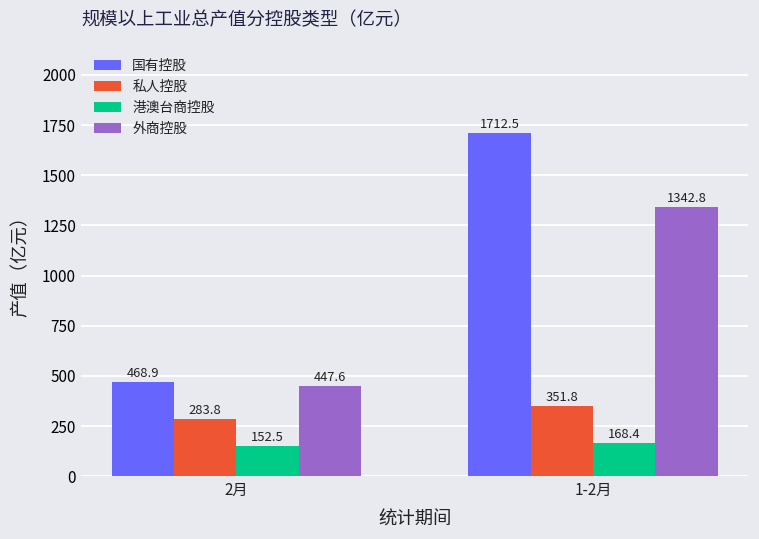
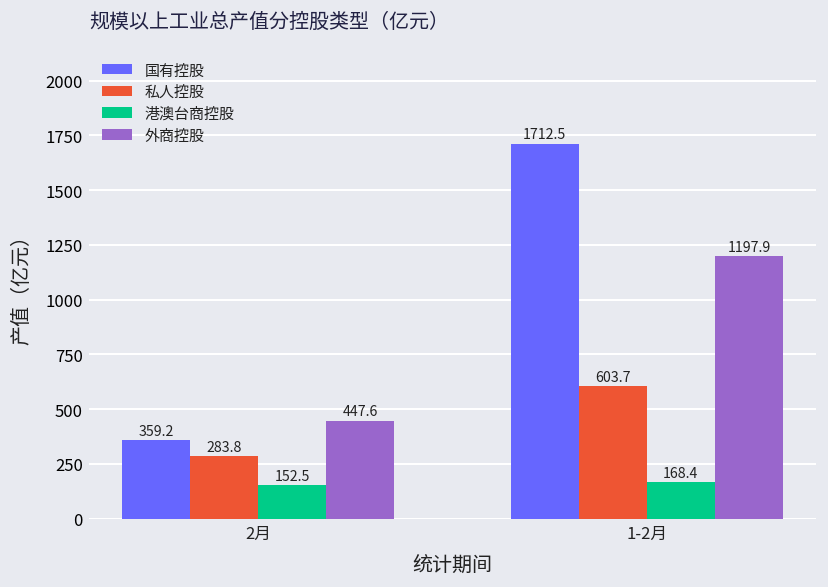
国有控股, 2月: 468.9 -> 359.2
私人控股, 1-2月: 351.8 -> 603.7
外商控股, 1-2月: 1342.8 -> 1197.9
